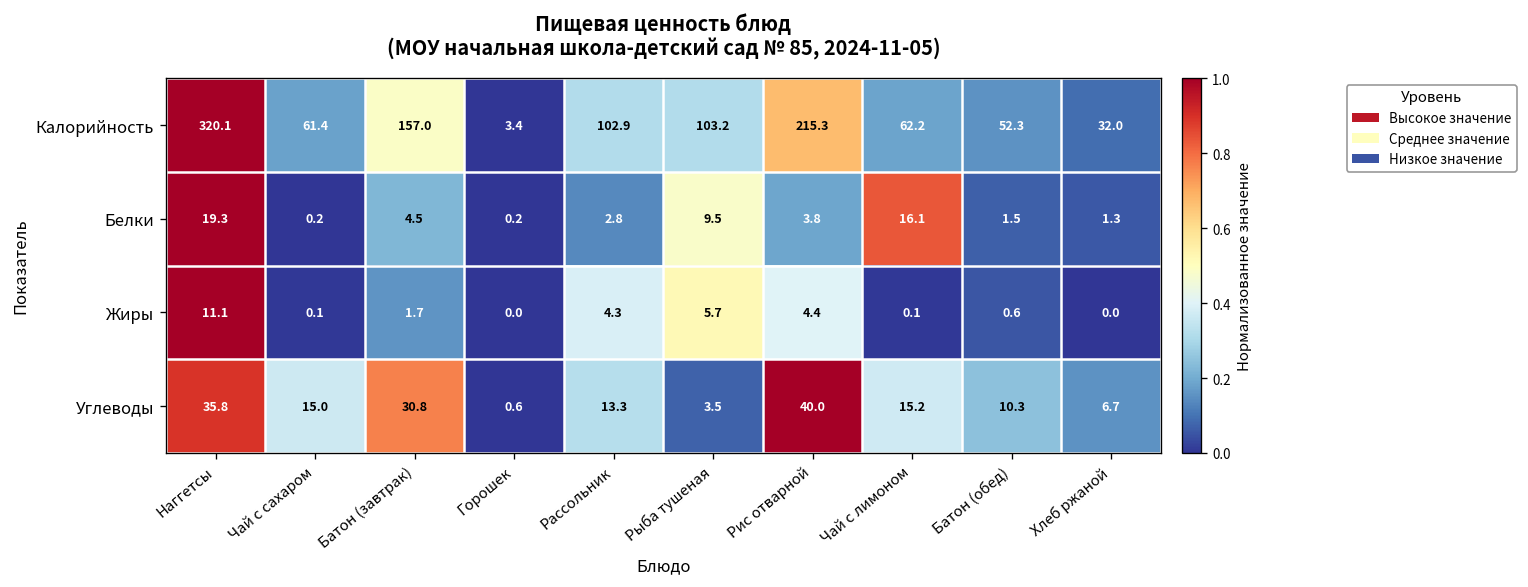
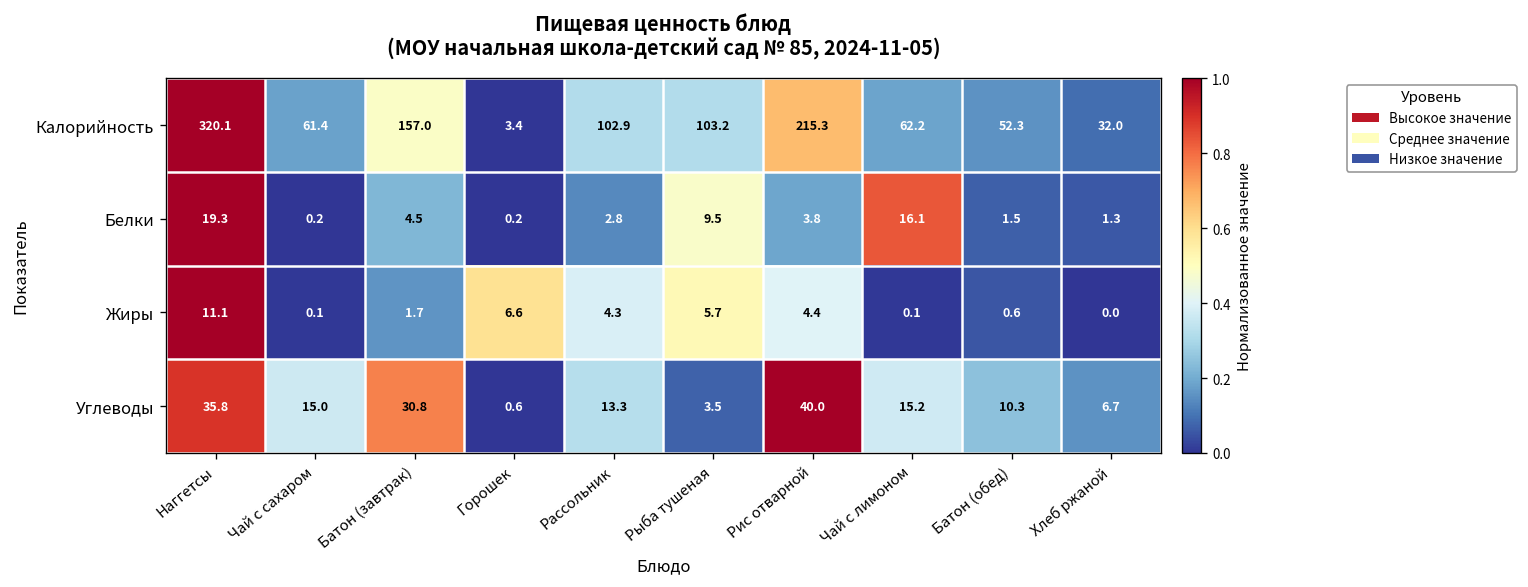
Жиры, Горошек: 0.0 -> 6.6
